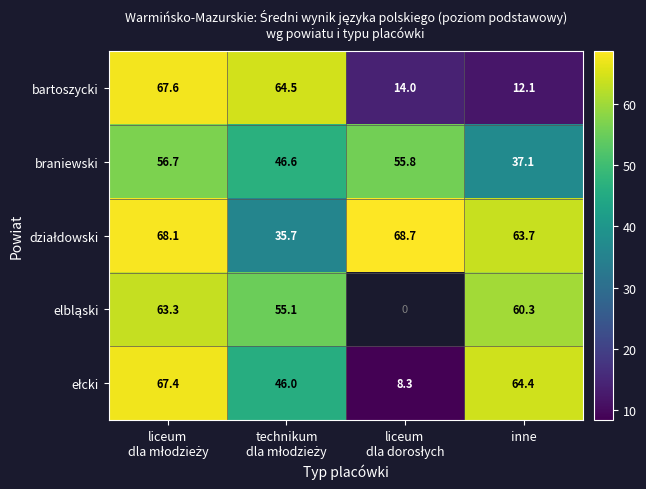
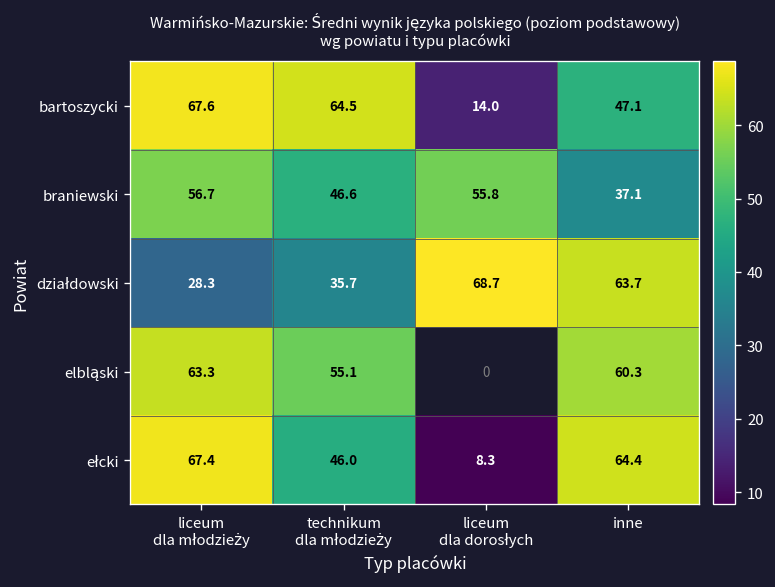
bartoszycki, inne: 12.1 -> 47.1
działdowski, liceum dla młodzieży: 68.1 -> 28.3
